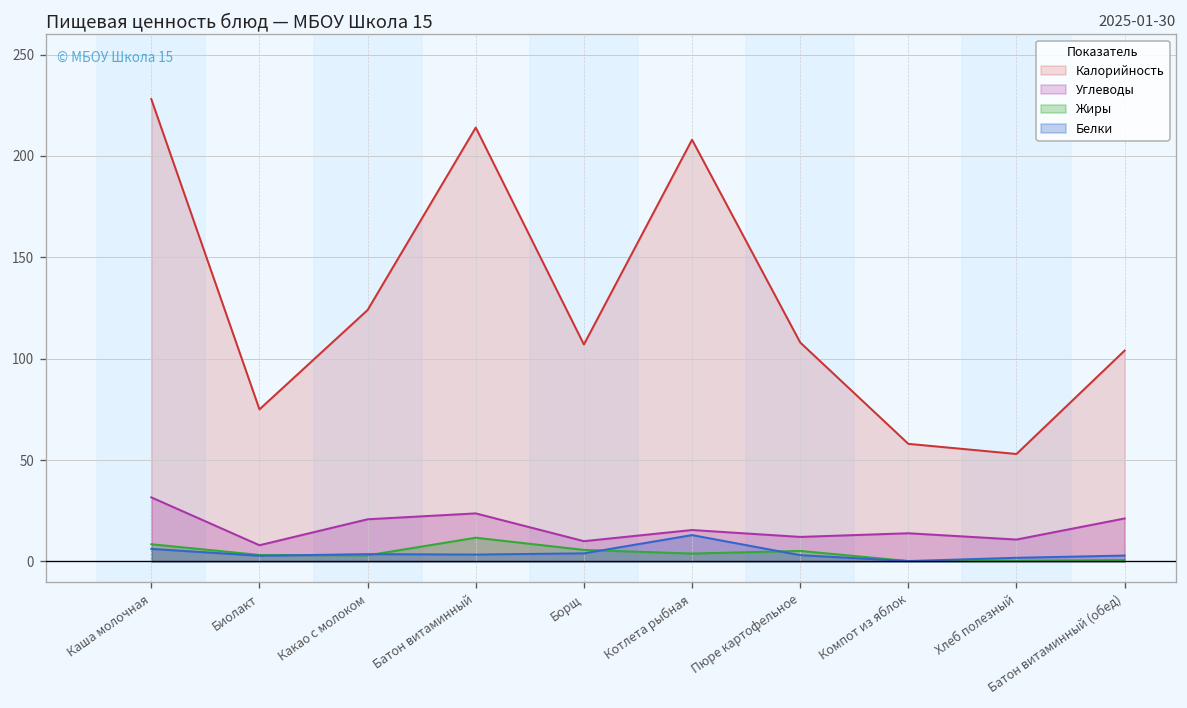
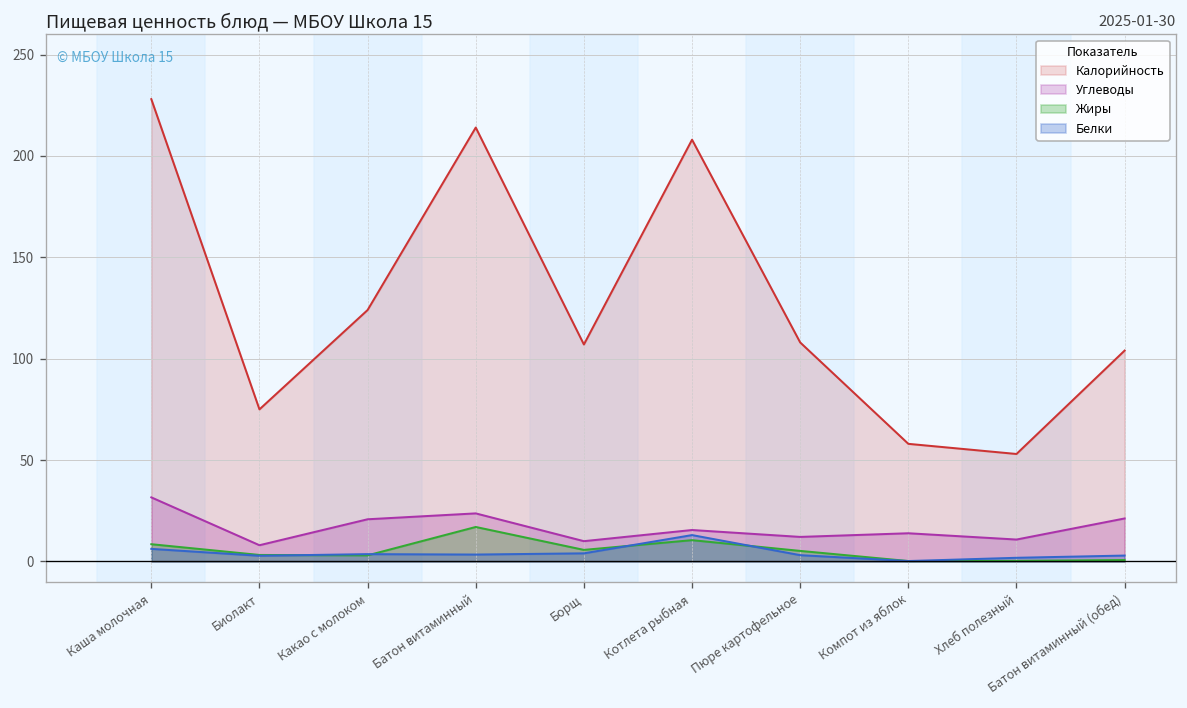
Жиры, Батон витаминный: 12 -> 17
Жиры, Котлета рыбная: 4 -> 11
